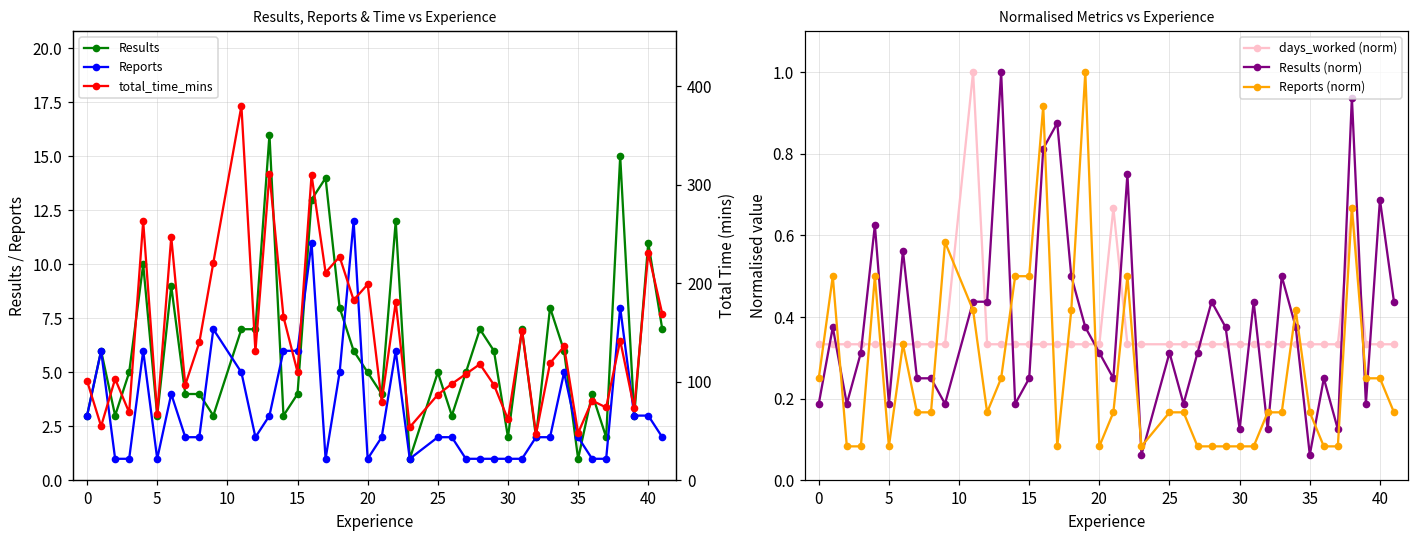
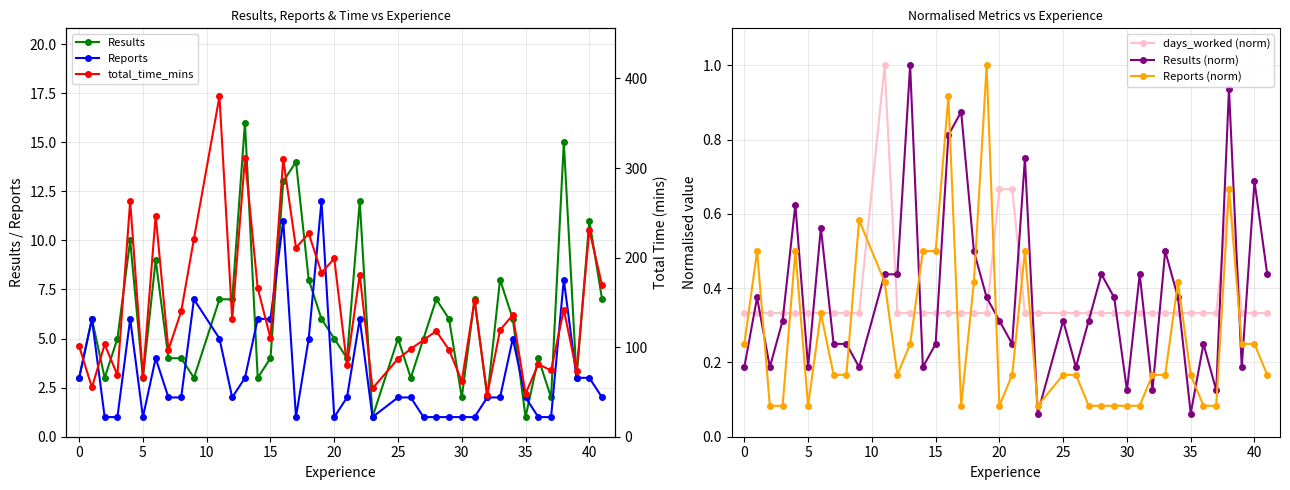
Normalised Metrics vs Experience, days_worked (norm), 20: 0.33 -> 0.67
